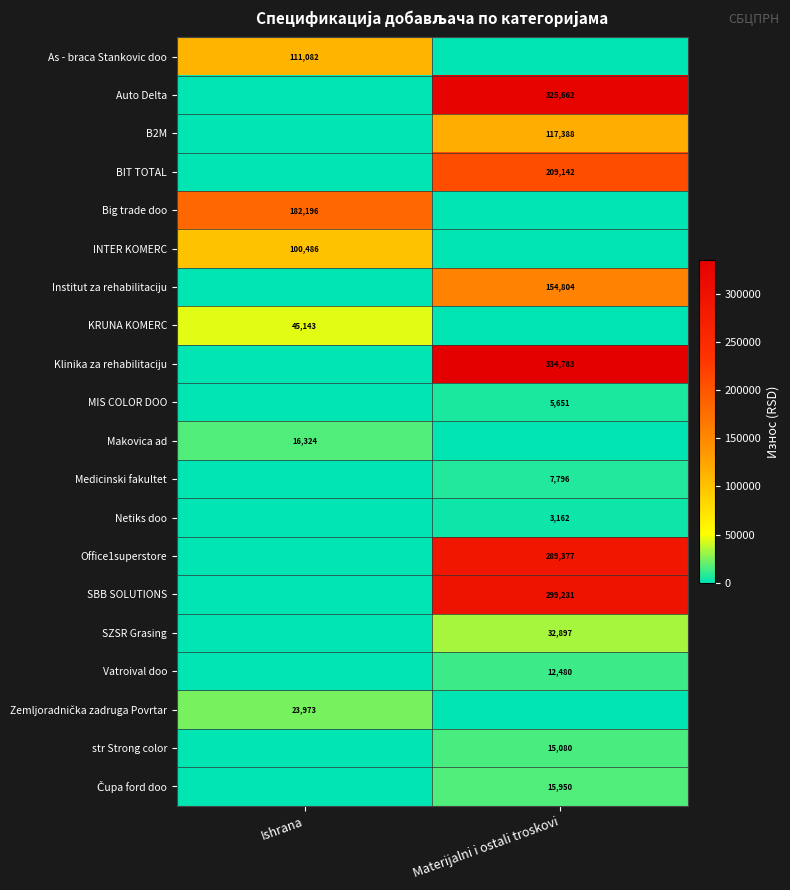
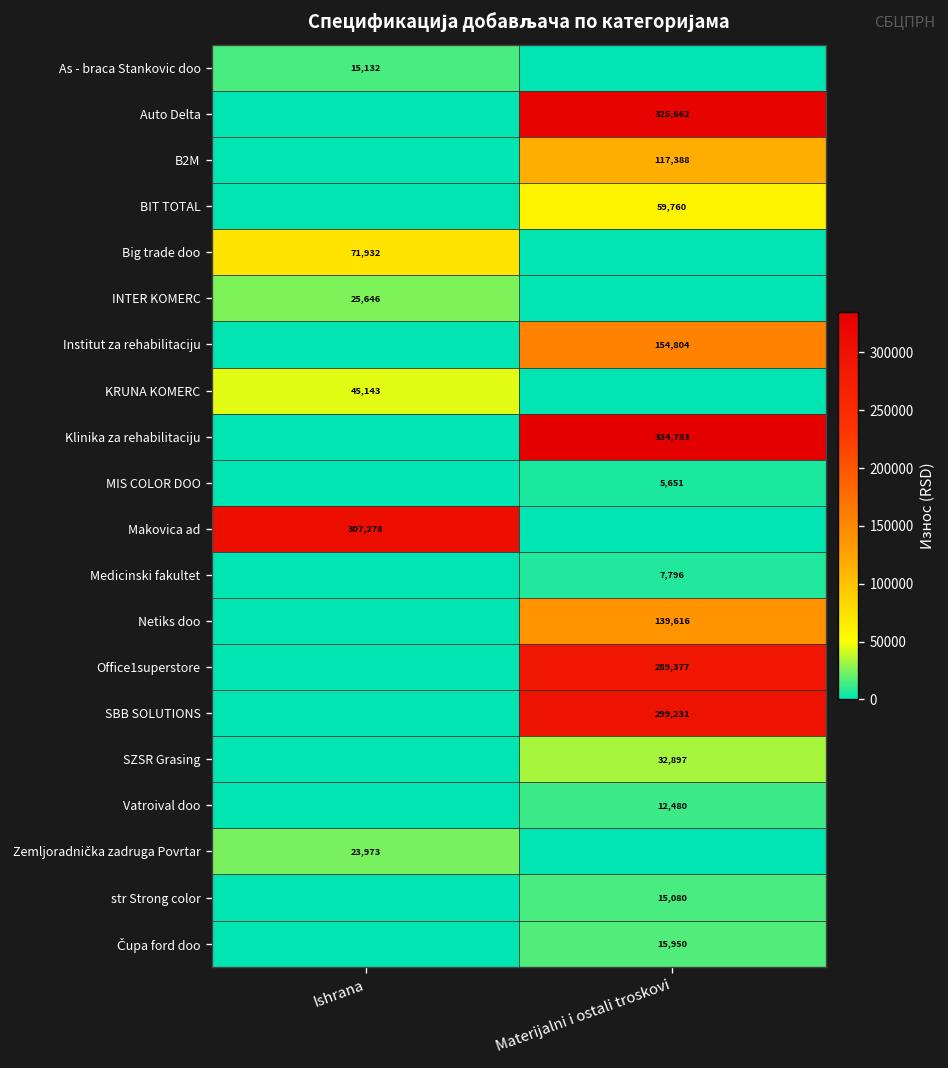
As - braca Stankovic doo, Ishrana: 111,082 -> 15,132
BIT TOTAL, Materijalni i ostali troskovi: 209,142 -> 59,760
Big trade doo, Ishrana: 182,196 -> 71,932
INTER KOMERC, Ishrana: 100,486 -> 25,646
Makovica ad, Ishrana: 16,324 -> 307,278
Netiks doo, Materijalni i ostali troskovi: 3,162 -> 139,616
